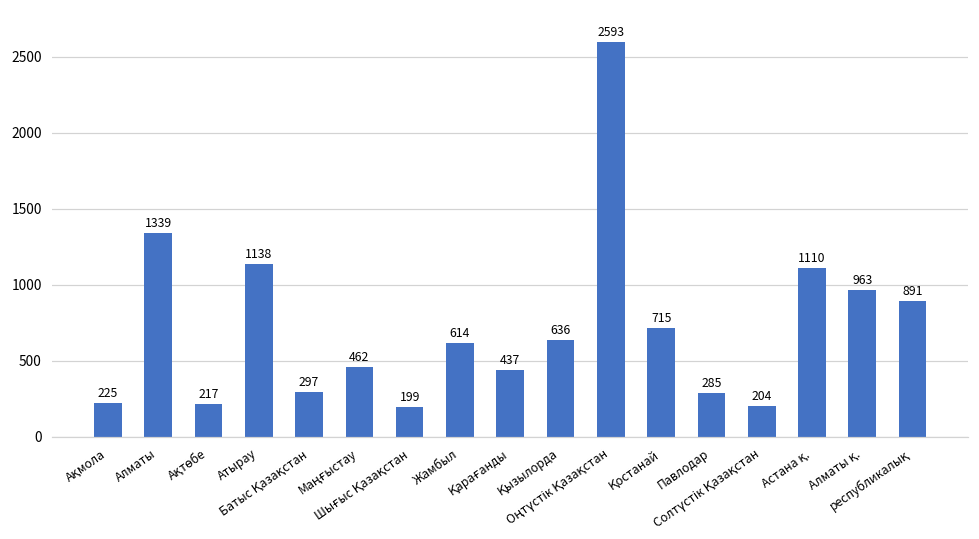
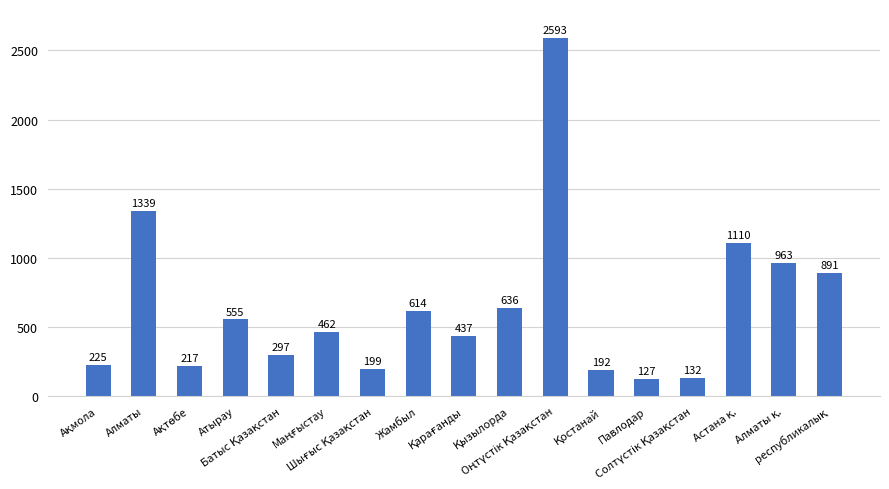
Атырау: 1138 -> 555
Қостанай: 715 -> 192
Павлодар: 285 -> 127
Солтүстік Қазақстан: 204 -> 132
